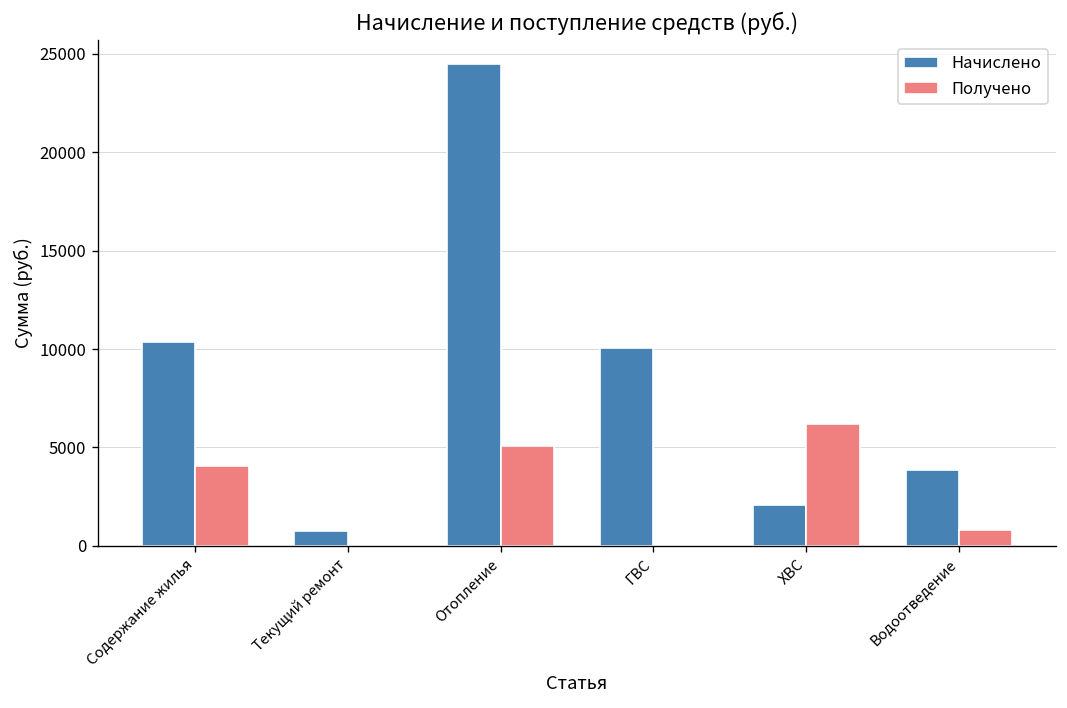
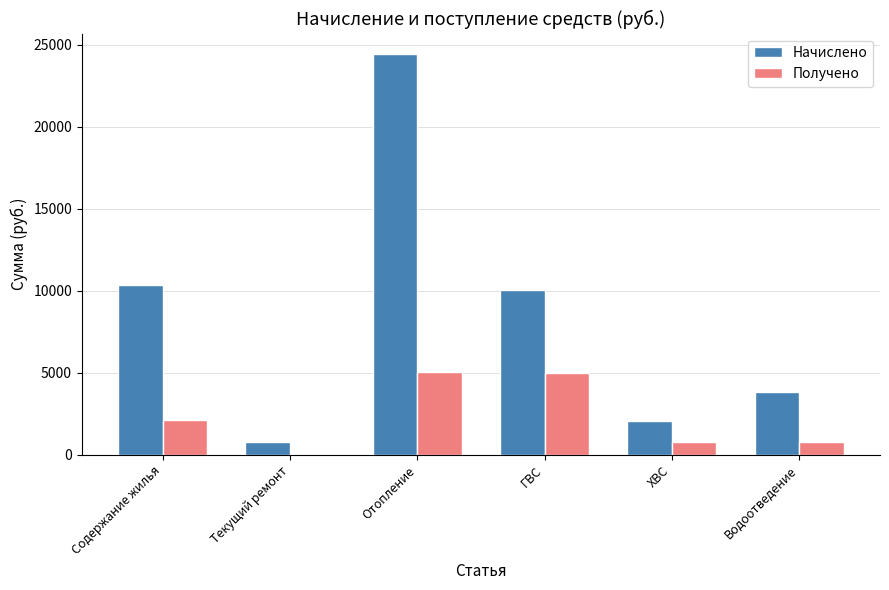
Получено, Содержание жилья: 4000 -> 2100
Получено, ГВС: 0 -> 5000
Получено, ХВС: 6200 -> 800
